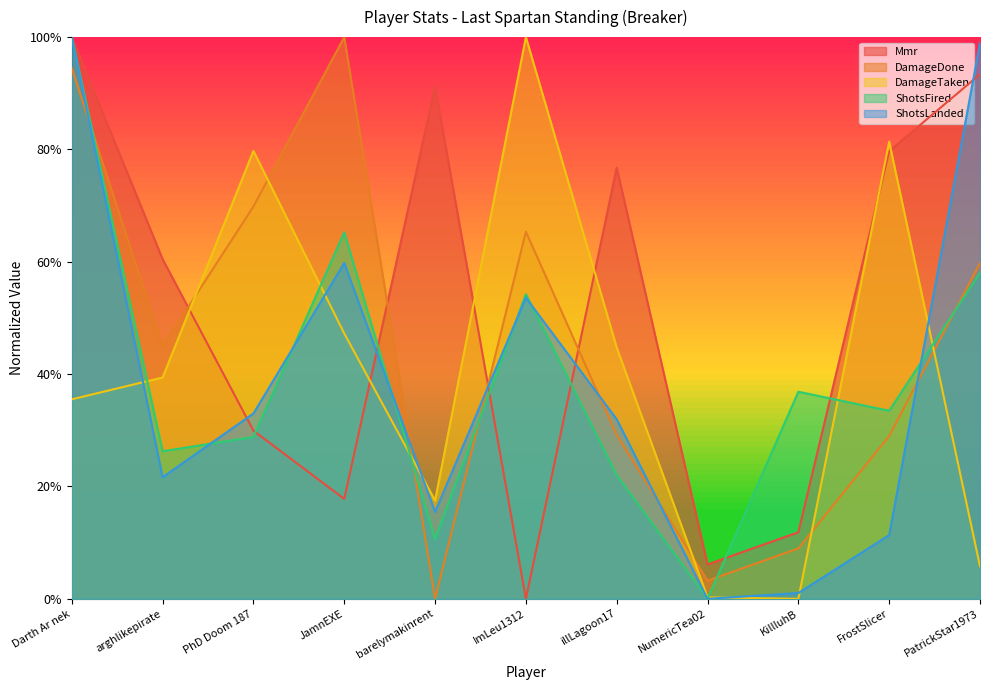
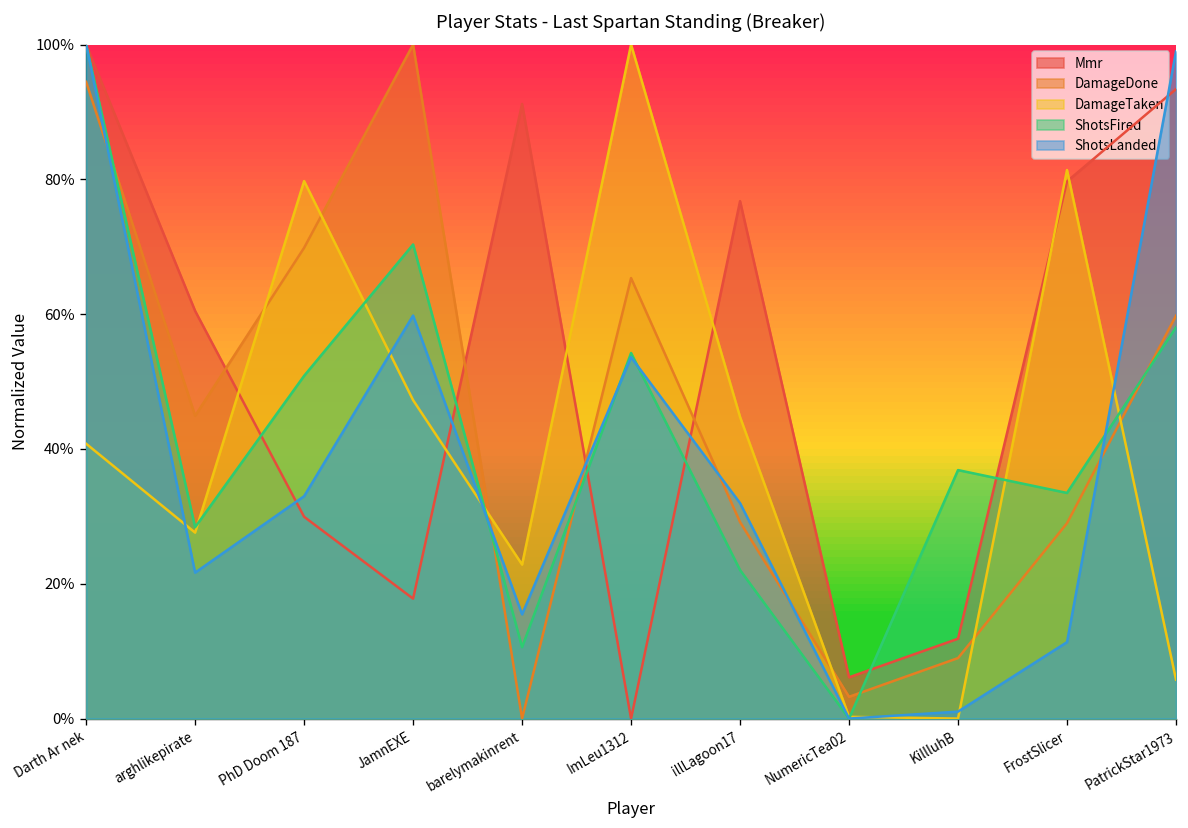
DamageTaken, Darth Ar nek: 36% -> 41%
DamageTaken, arghlikepirate: 39% -> 28%
ShotsFired, arghlikepirate: 26% -> 28%
ShotsFired, PhD Doom 187: 29% -> 51%
ShotsFired, JamnEXE: 65% -> 70%
DamageTaken, barelymakinrent: 18% -> 23%
